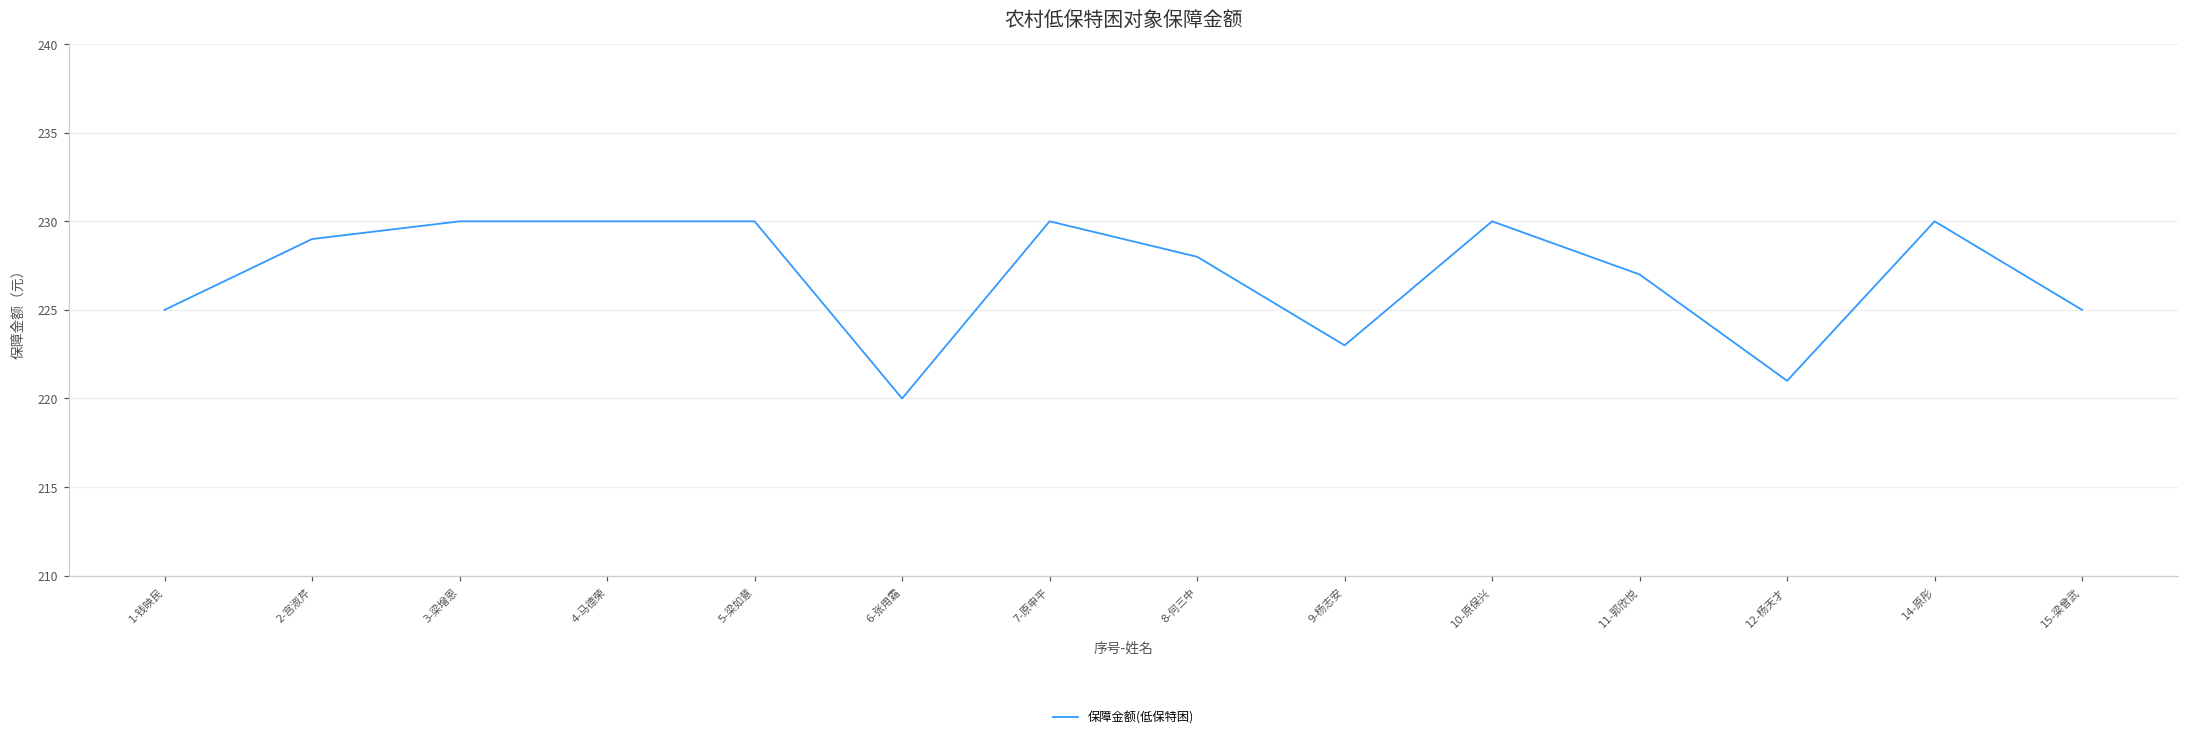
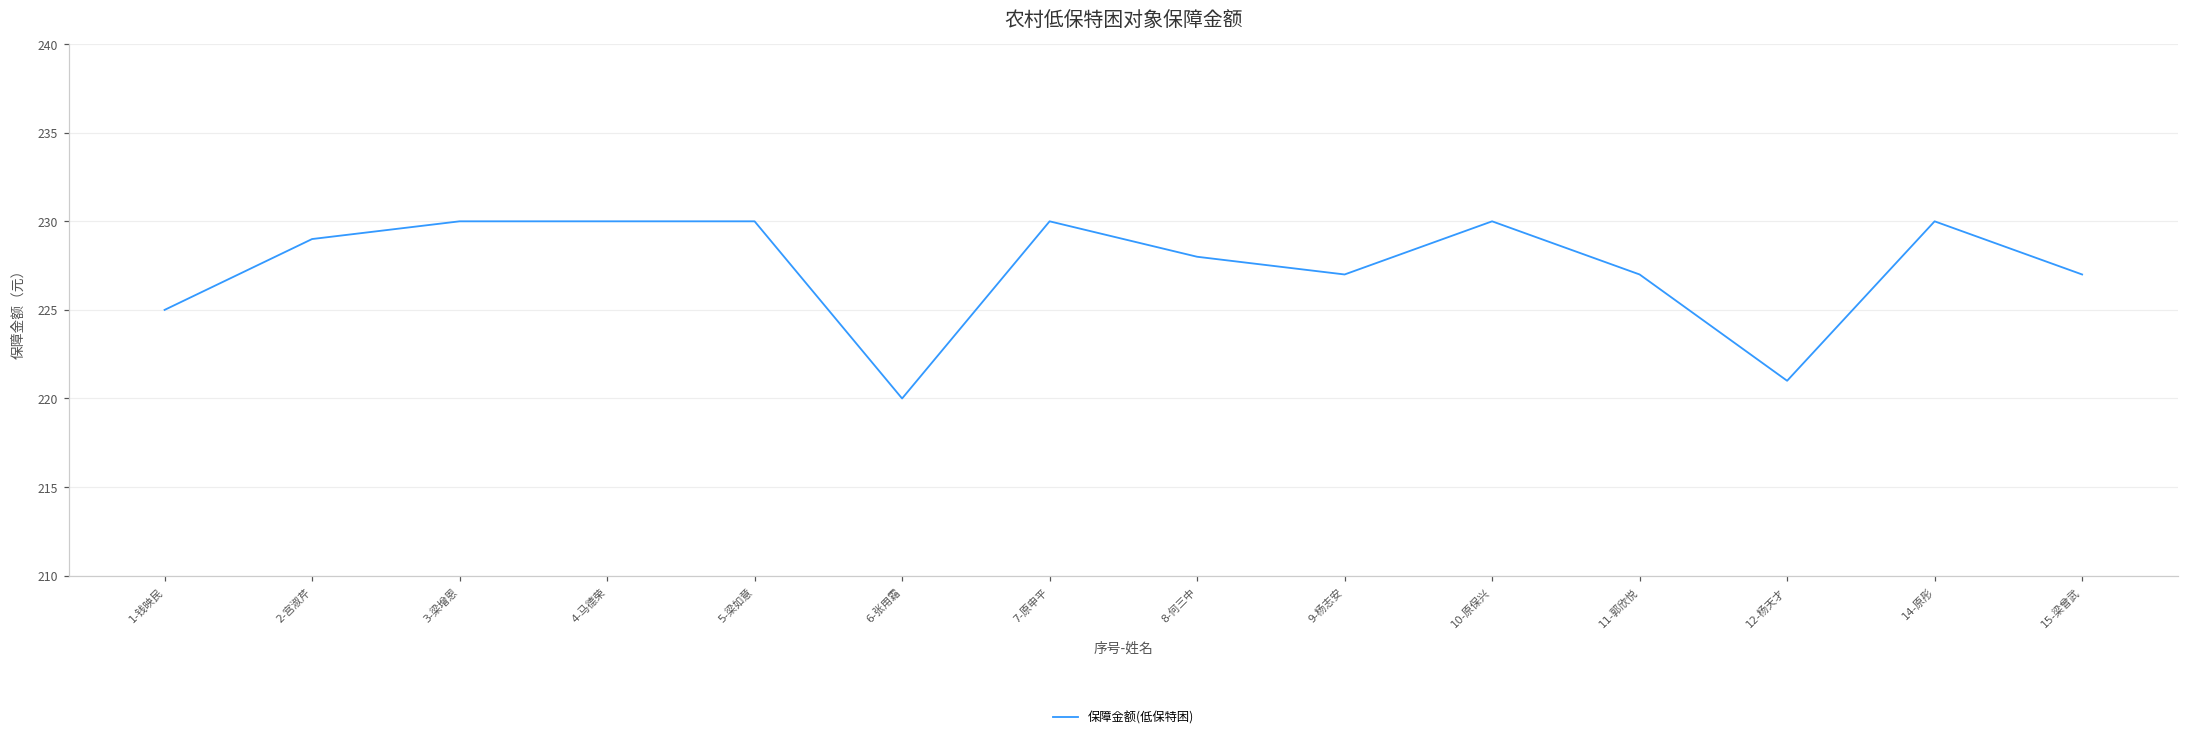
9-杨志安: 223 -> 227
15-梁曾武: 225 -> 227
